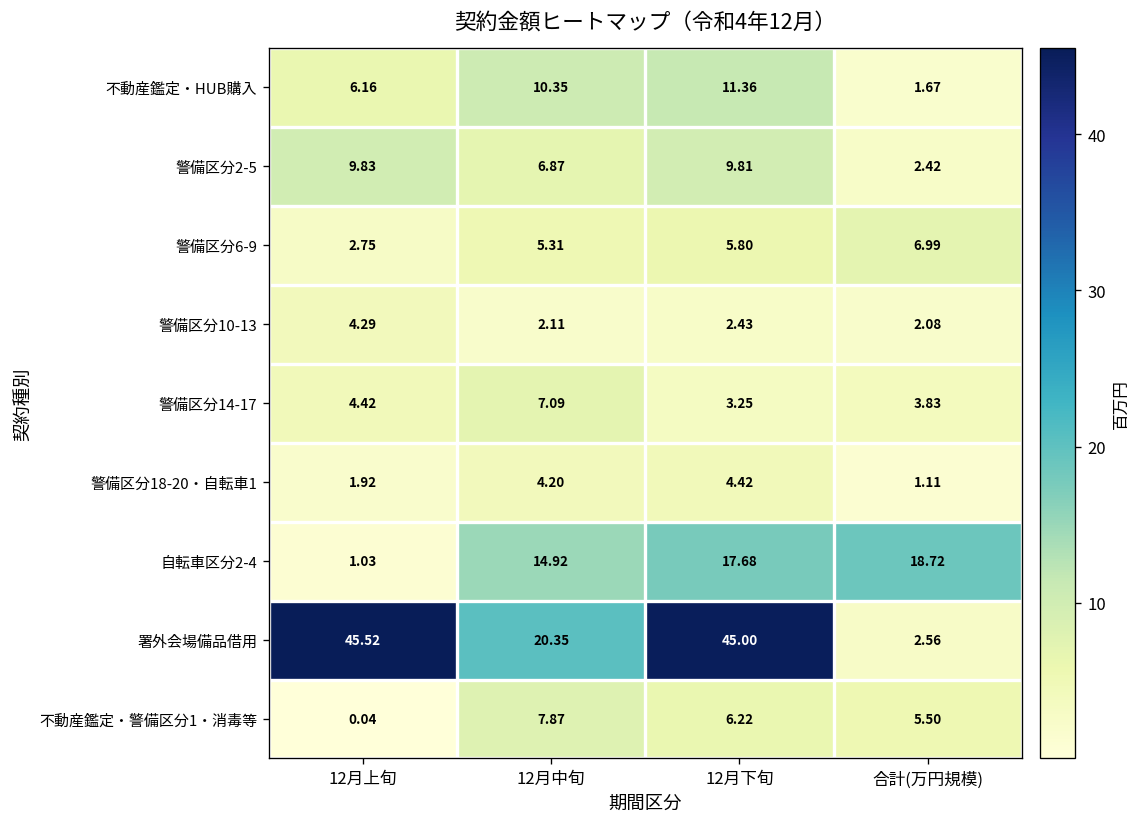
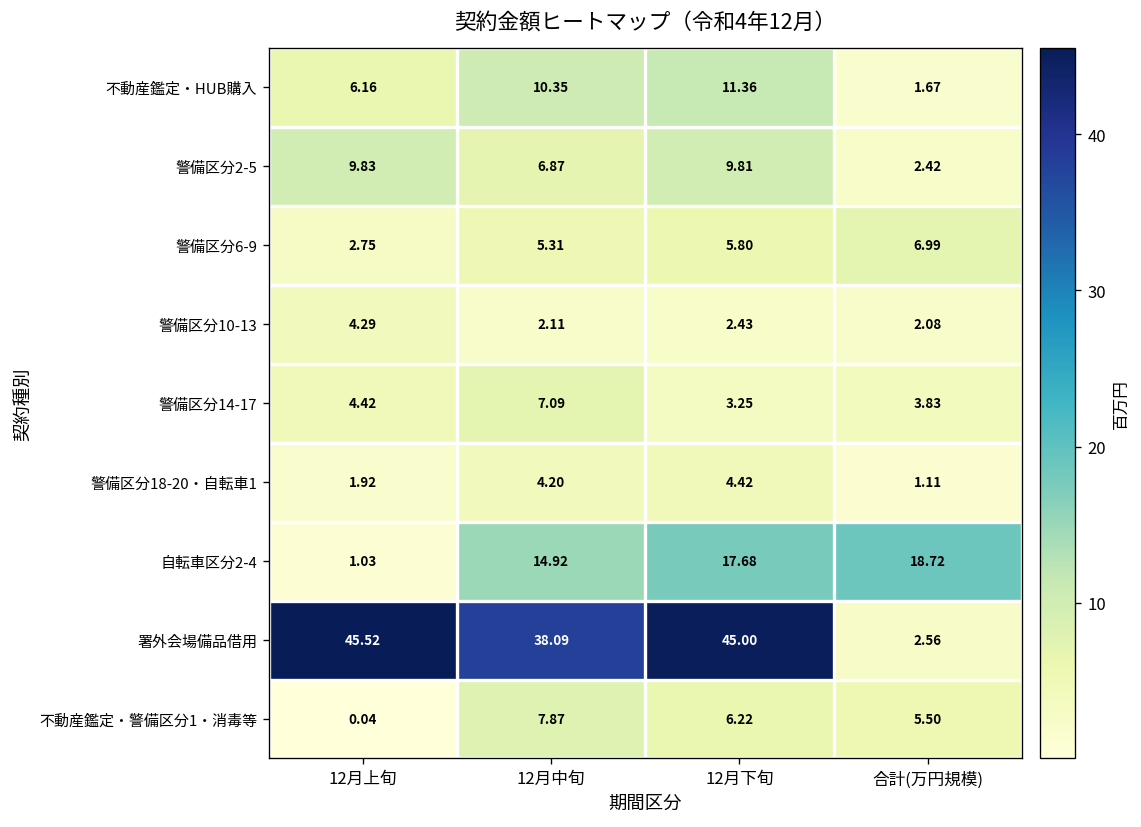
署外会場備品借用, 12月中旬: 20.35 -> 38.09
